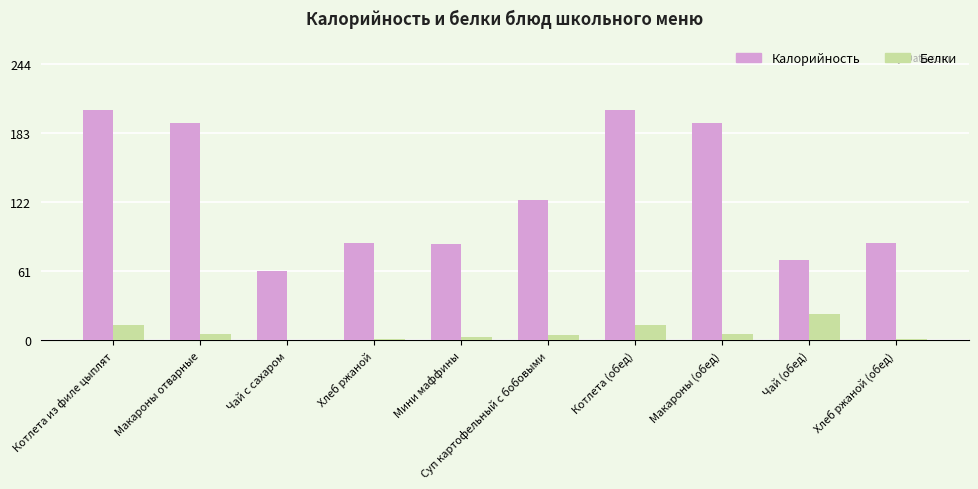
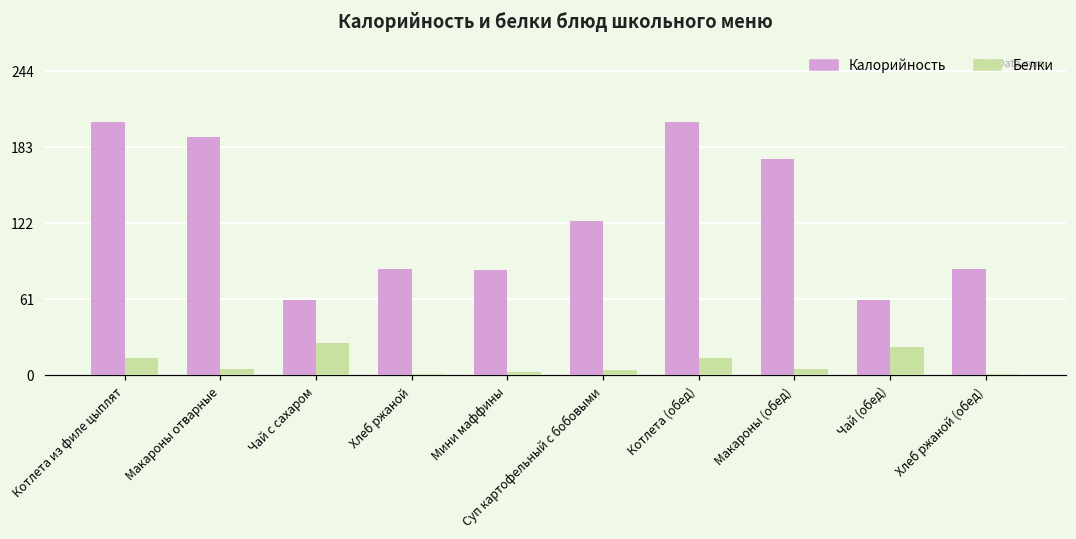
Белки, Чай с сахаром: 0 -> 27
Калорийность, Макароны (обед): 192 -> 174
Калорийность, Чай (обед): 71 -> 61
